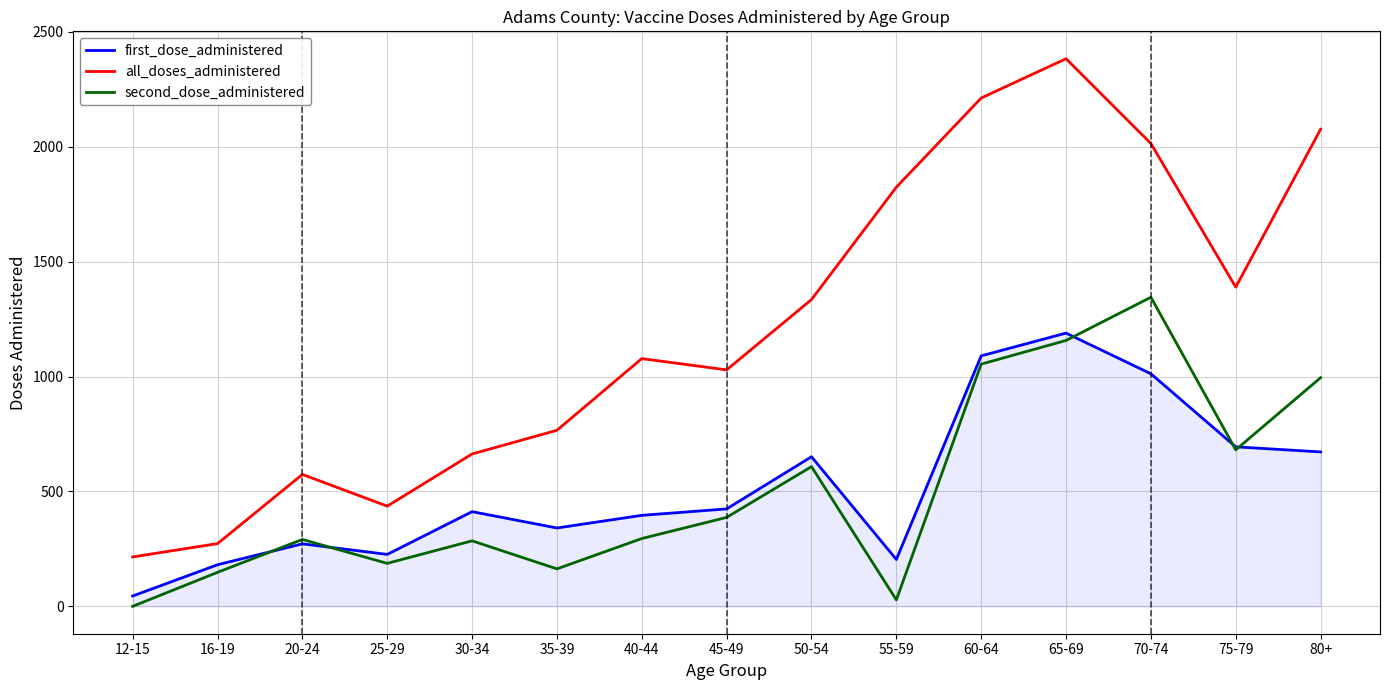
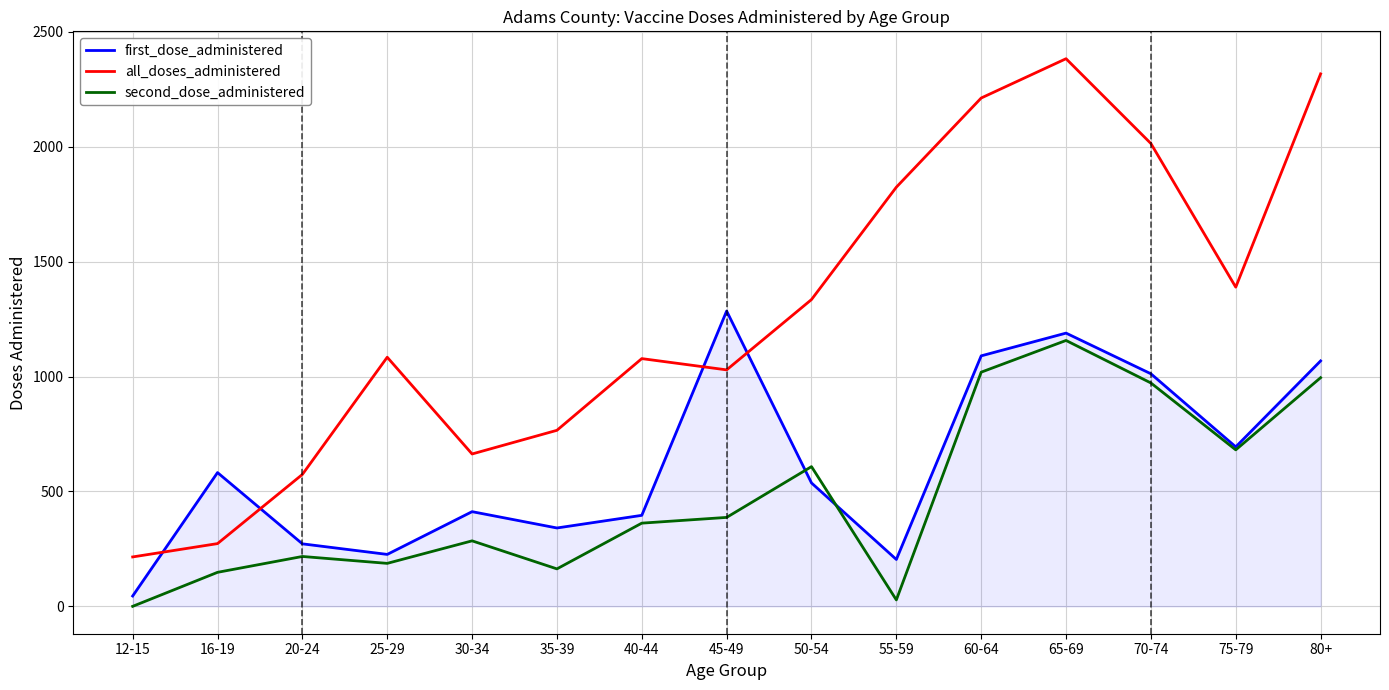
first_dose_administered, 16-19: 180 -> 580
second_dose_administered, 20-24: 290 -> 220
all_doses_administered, 25-29: 440 -> 1080
second_dose_administered, 40-44: 300 -> 360
first_dose_administered, 45-49: 420 -> 1290
first_dose_administered, 50-54: 650 -> 540
second_dose_administered, 60-64: 1050 -> 1020
second_dose_administered, 70-74: 1350 -> 970
first_dose_administered, 80+: 670 -> 1070
all_doses_administered, 80+: 2080 -> 2320
